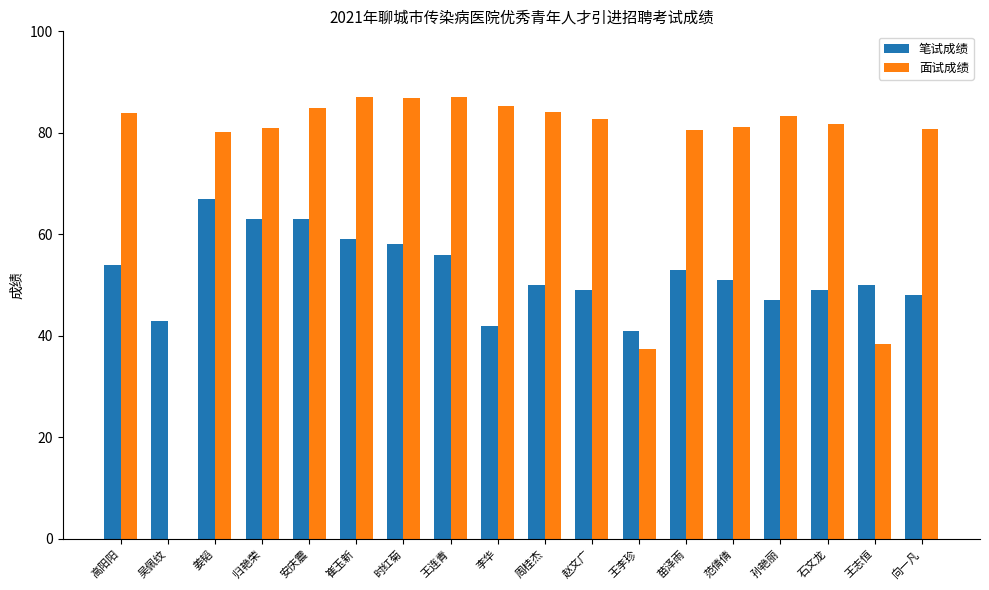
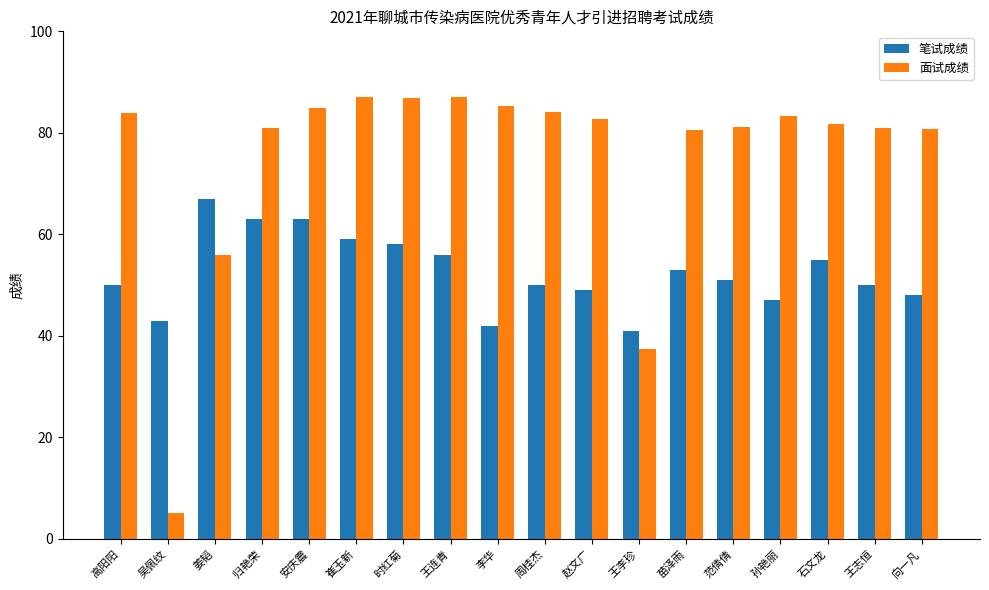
笔试成绩, 高阳阳: 54 -> 50
面试成绩, 吴佩纹: 0 -> 5
面试成绩, 姜韬: 80 -> 56
笔试成绩, 石文龙: 49 -> 55
面试成绩, 王志恒: 38 -> 81
